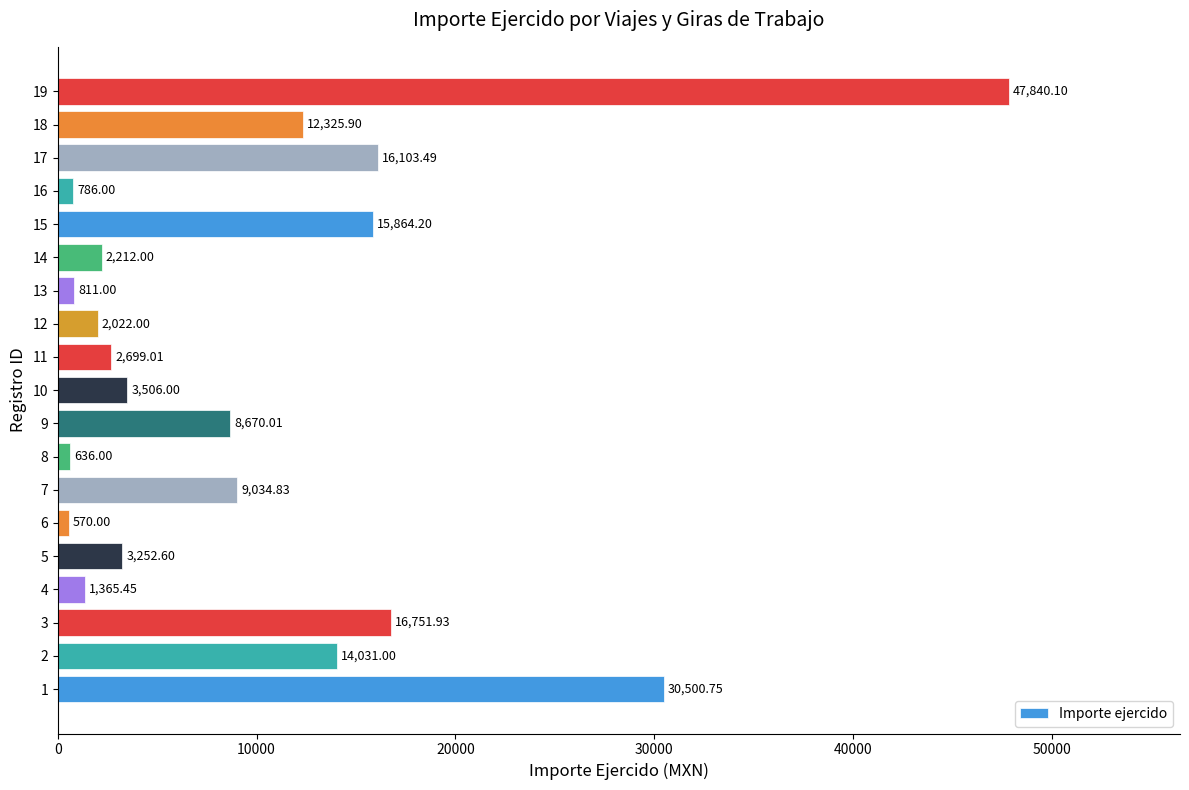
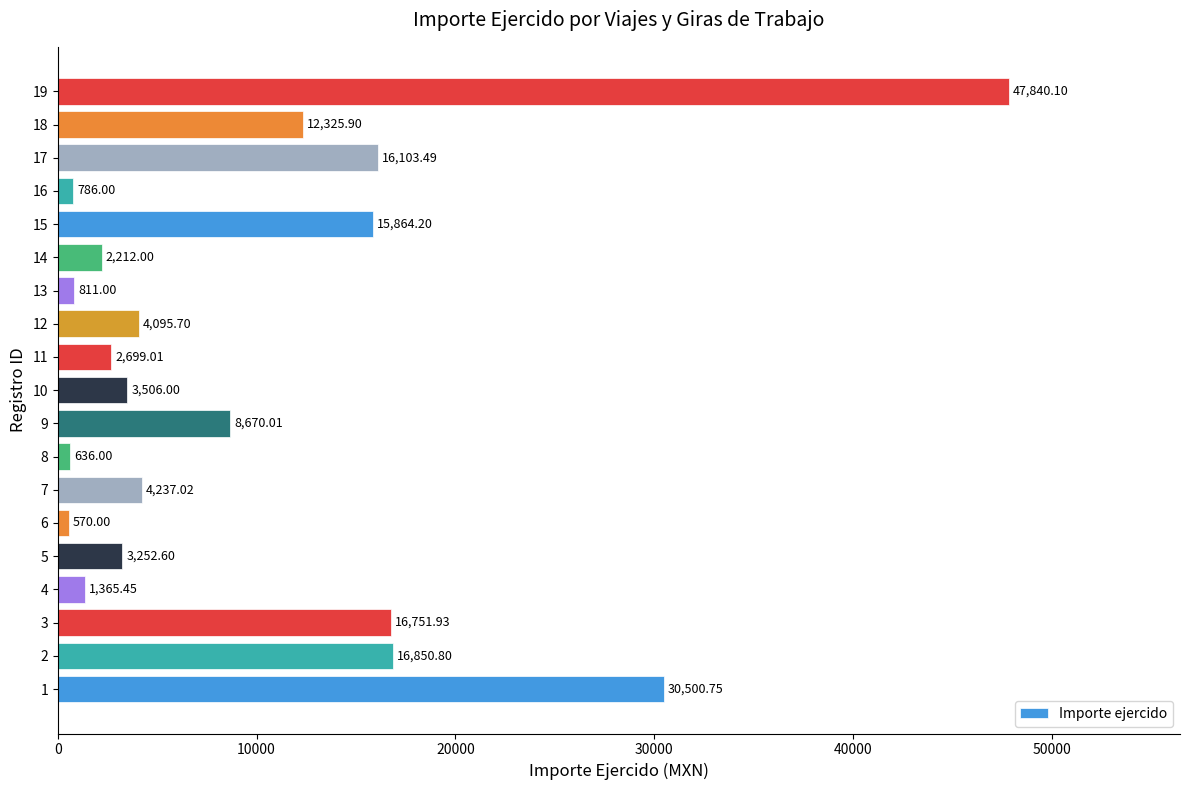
12: 2,022.00 -> 4,095.70
7: 9,034.83 -> 4,237.02
2: 14,031.00 -> 16,850.80
